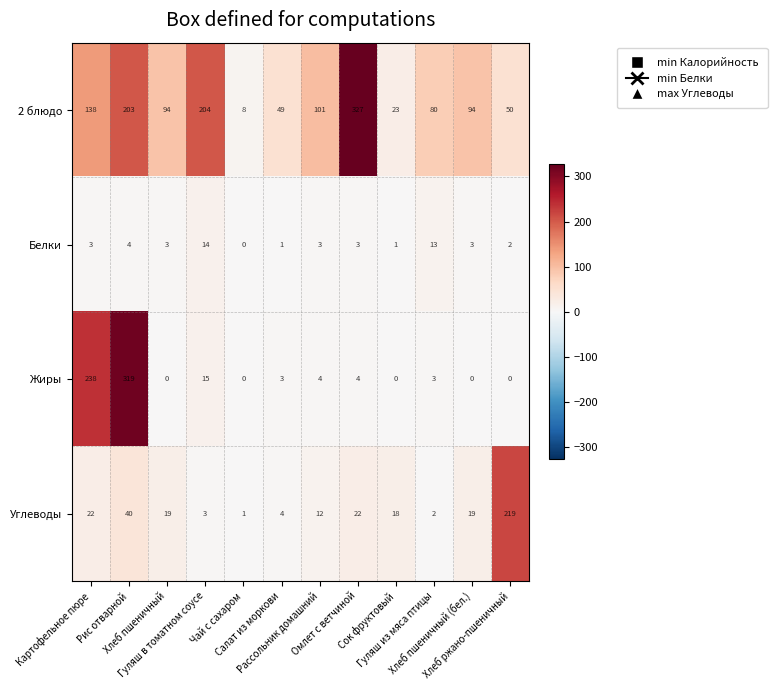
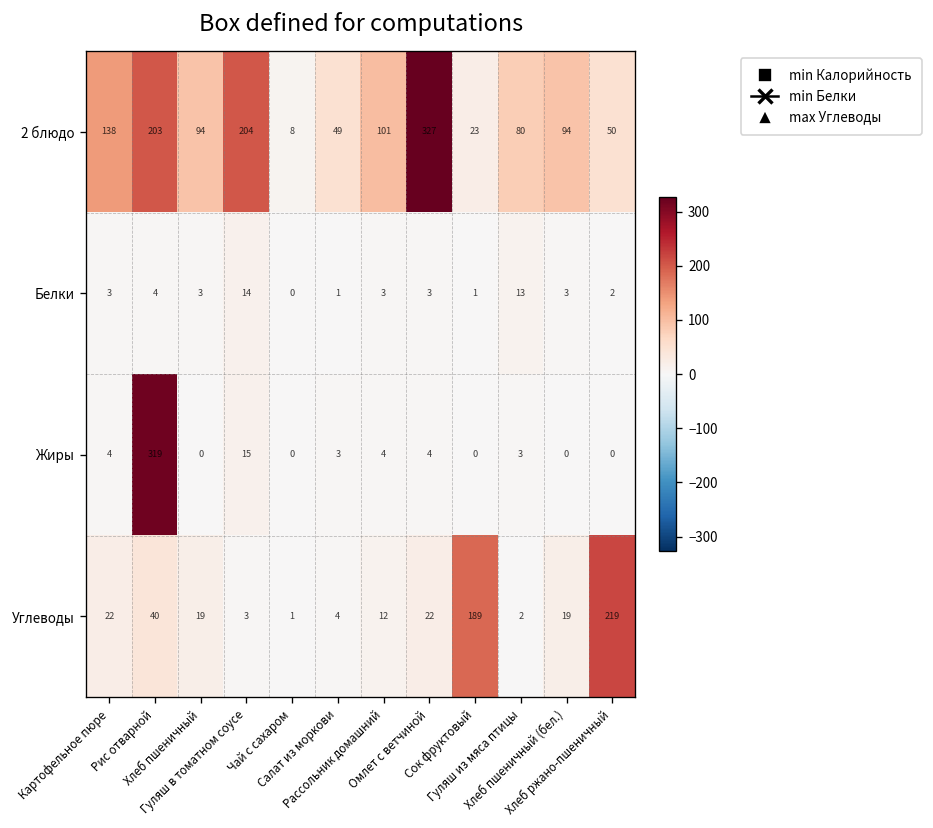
Жиры, Картофельное пюре: 238 -> 4
Углеводы, Сок фруктовый: 18 -> 189
